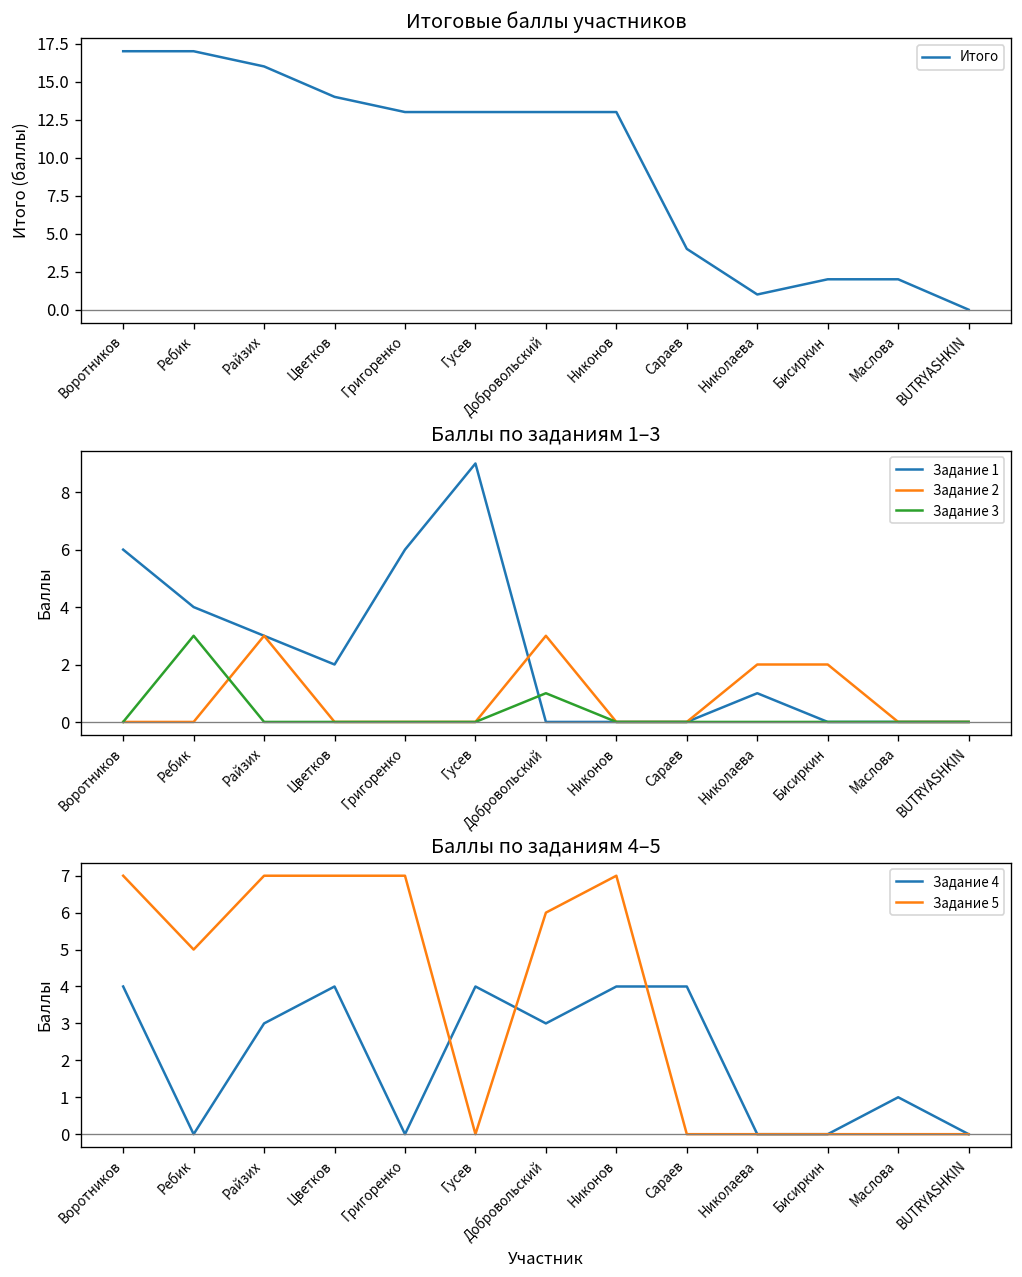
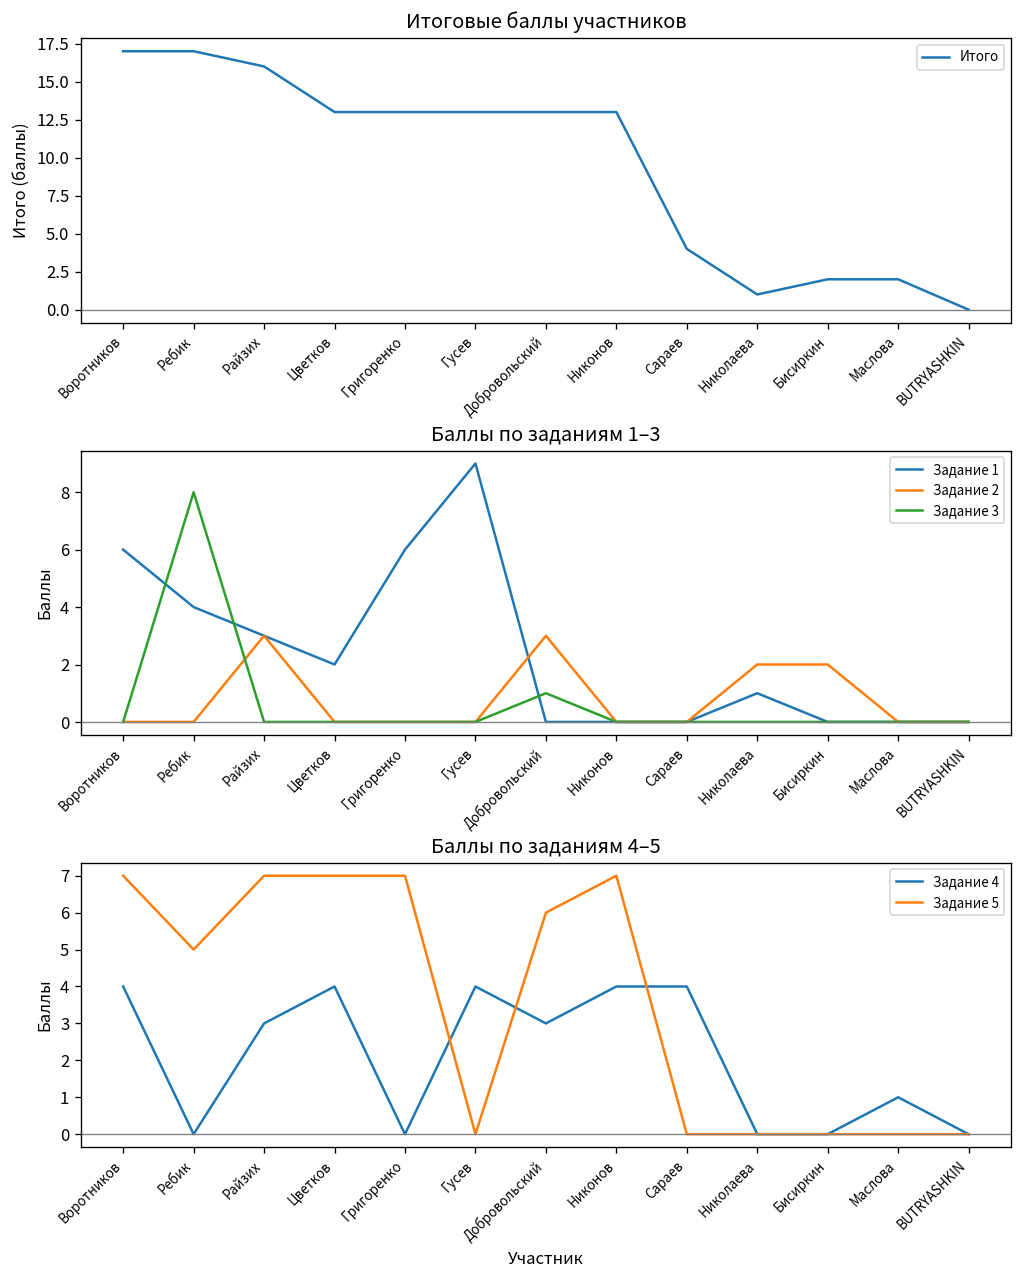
Итоговые баллы участников, Цветков: 14 -> 13
Баллы по заданиям 1–3, Задание 3, Ребик: 3 -> 8
